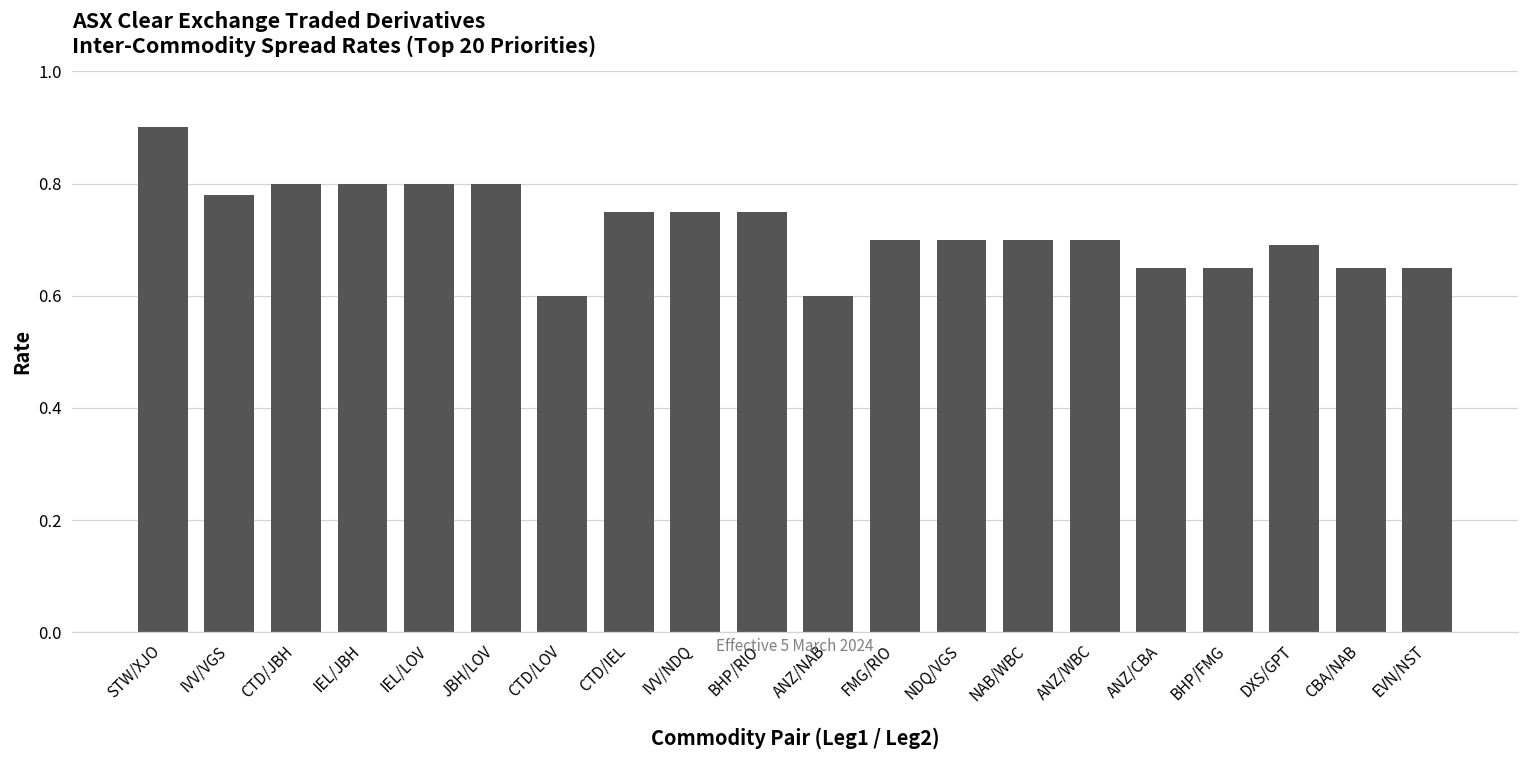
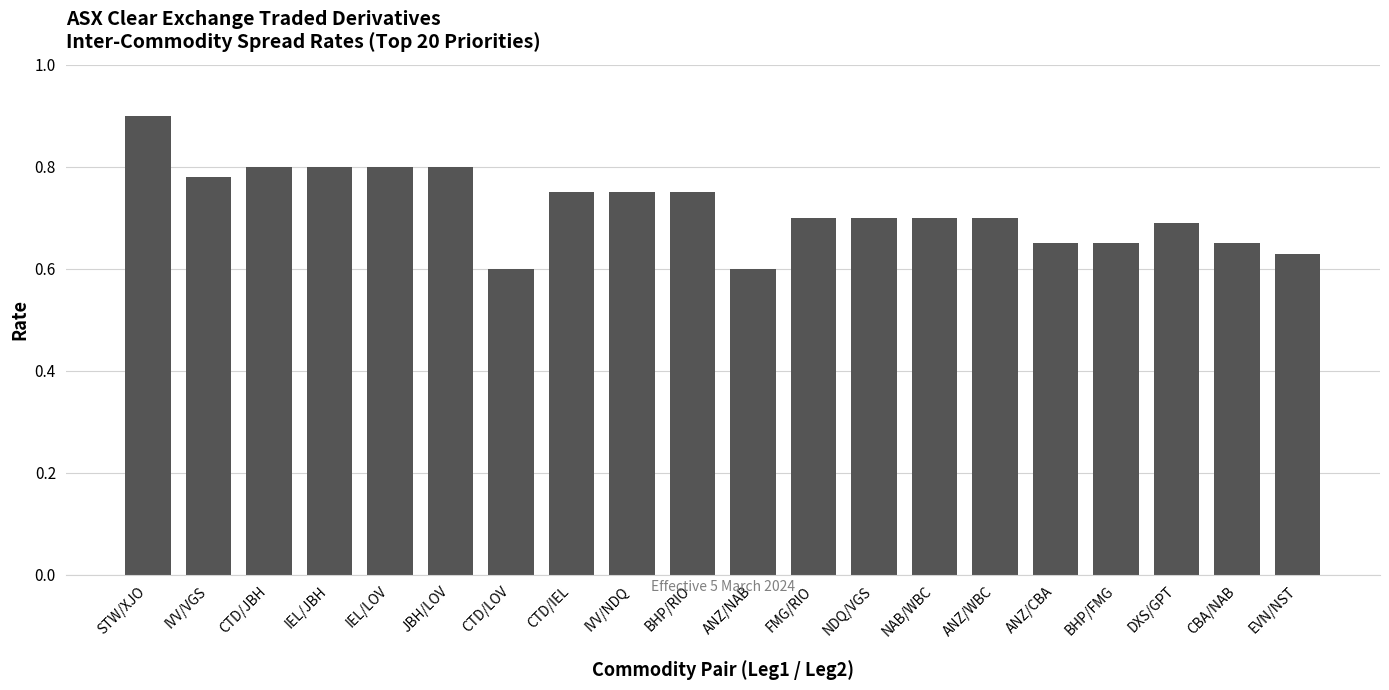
EVN/NST: 0.65 -> 0.63
